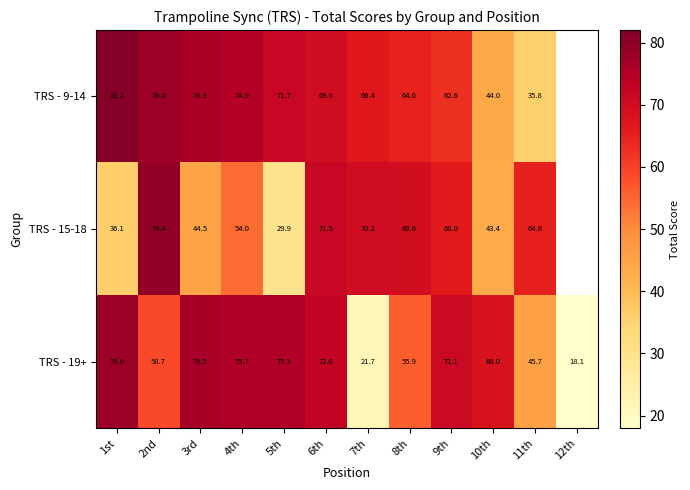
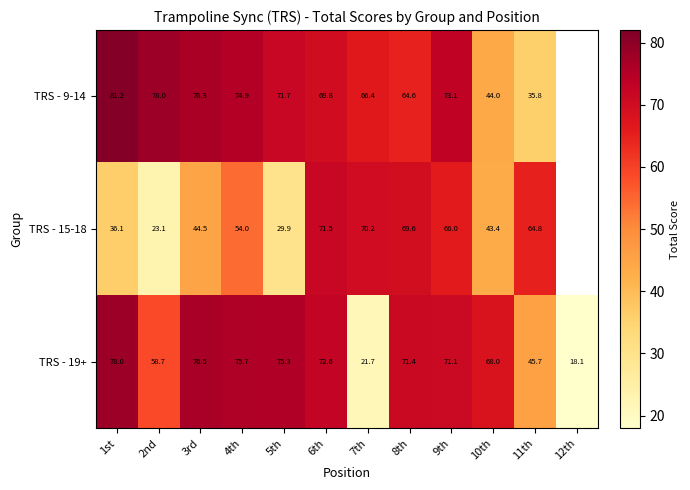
TRS - 9-14, 9th: 62.6 -> 73.1
TRS - 15-18, 2nd: 79.4 -> 23.1
TRS - 19+, 8th: 55.9 -> 71.4
